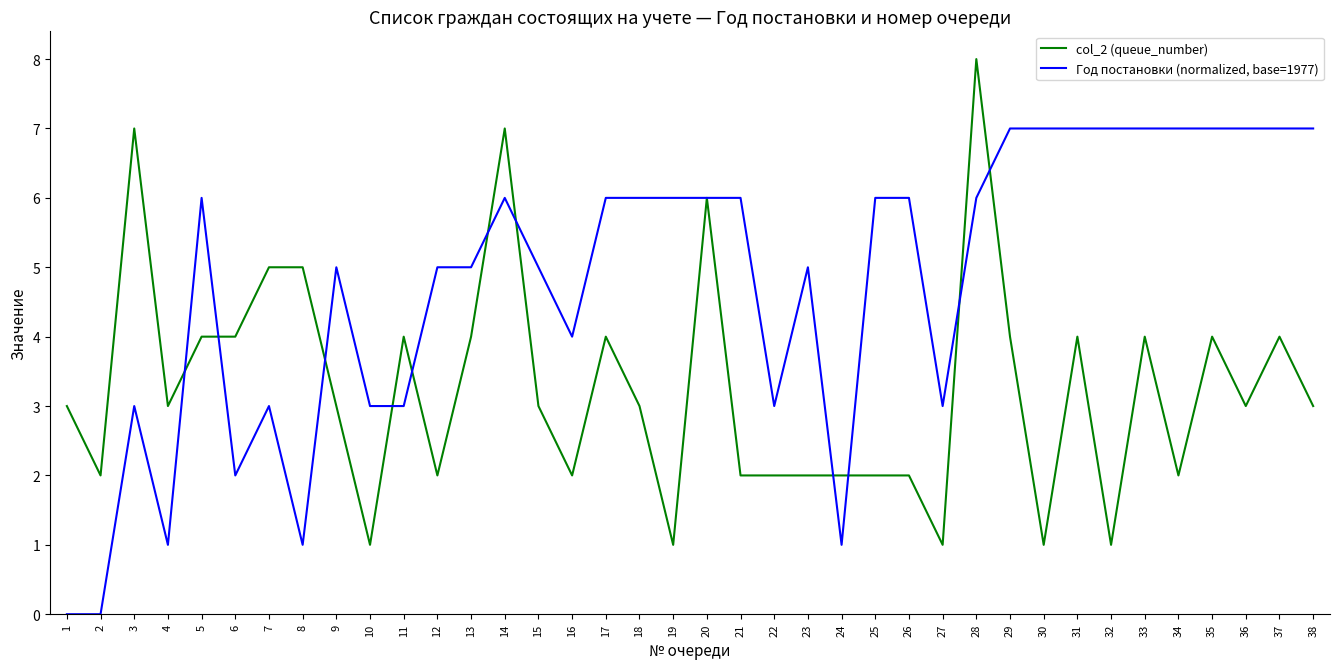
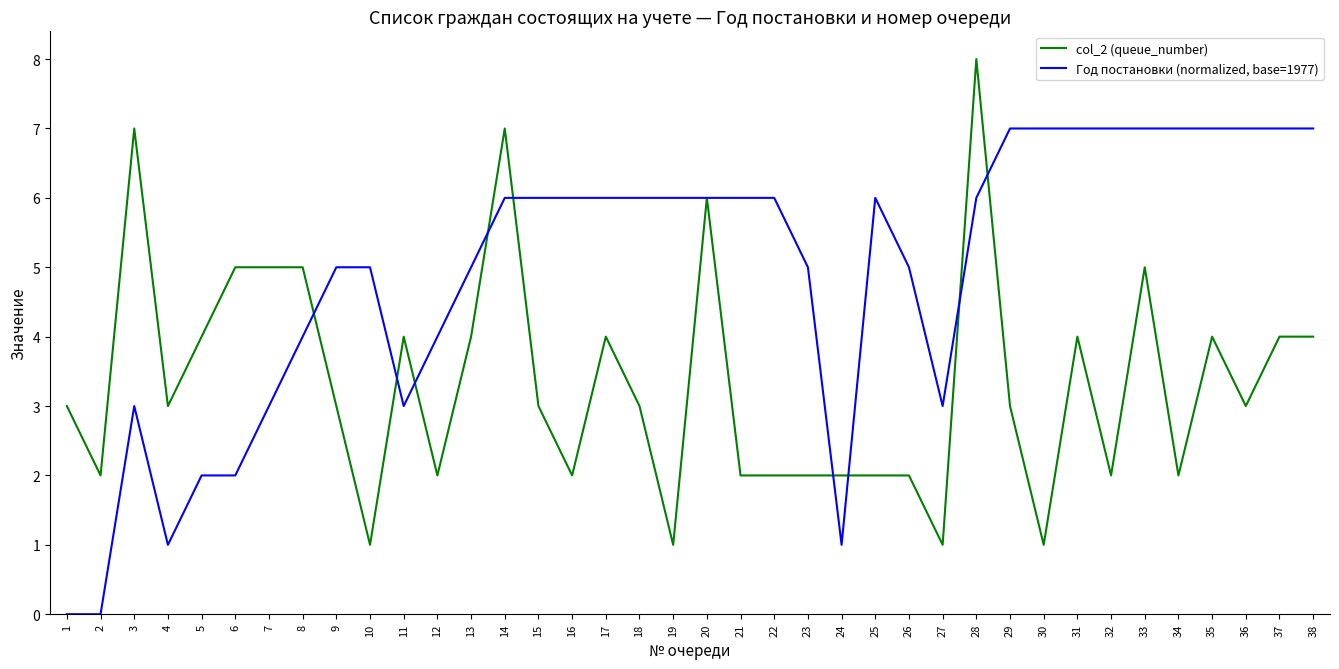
Год постановки (normalized, base=1977), 5: 6.0 -> 2.0
col_2 (queue_number), 6: 4 -> 5
Год постановки (normalized, base=1977), 8: 1.0 -> 4.0
Год постановки (normalized, base=1977), 10: 3.0 -> 5.0
Год постановки (normalized, base=1977), 12: 5.0 -> 4.0
Год постановки (normalized, base=1977), 15: 5.0 -> 6.0
Год постановки (normalized, base=1977), 16: 4.0 -> 6.0
Год постановки (normalized, base=1977), 22: 3.0 -> 6.0
Год постановки (normalized, base=1977), 26: 6.0 -> 5.0
col_2 (queue_number), 29: 4 -> 3
col_2 (queue_number), 32: 1 -> 2
col_2 (queue_number), 33: 4 -> 5
col_2 (queue_number), 38: 3 -> 4
